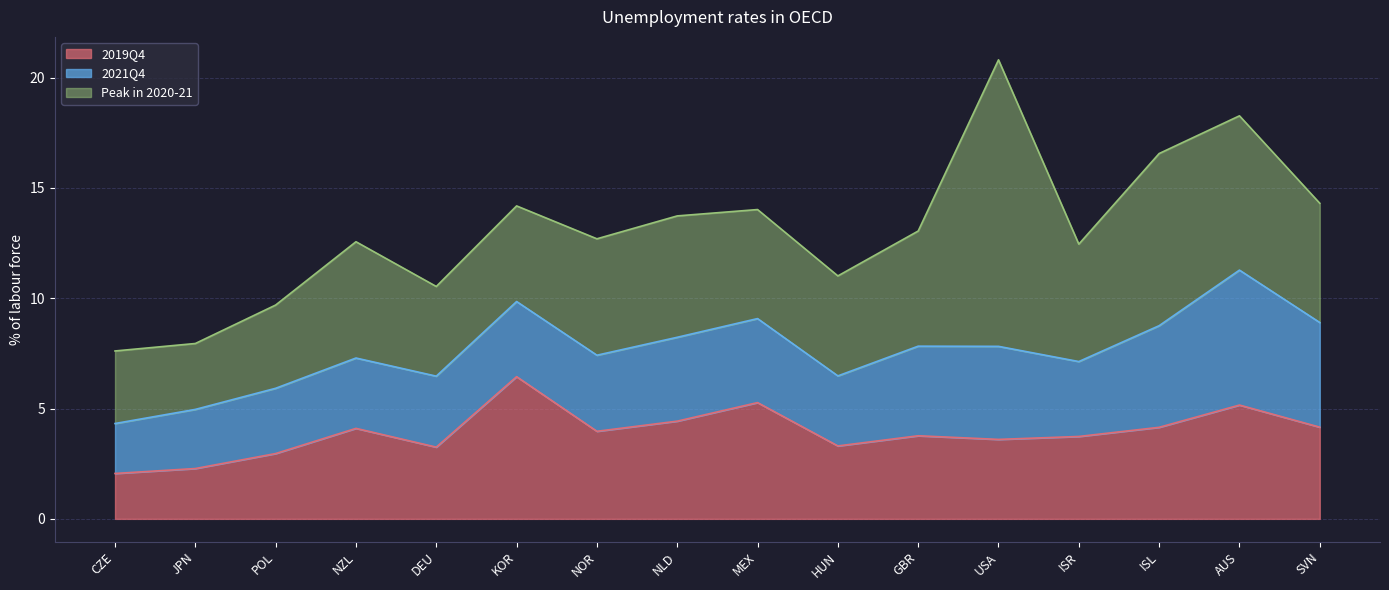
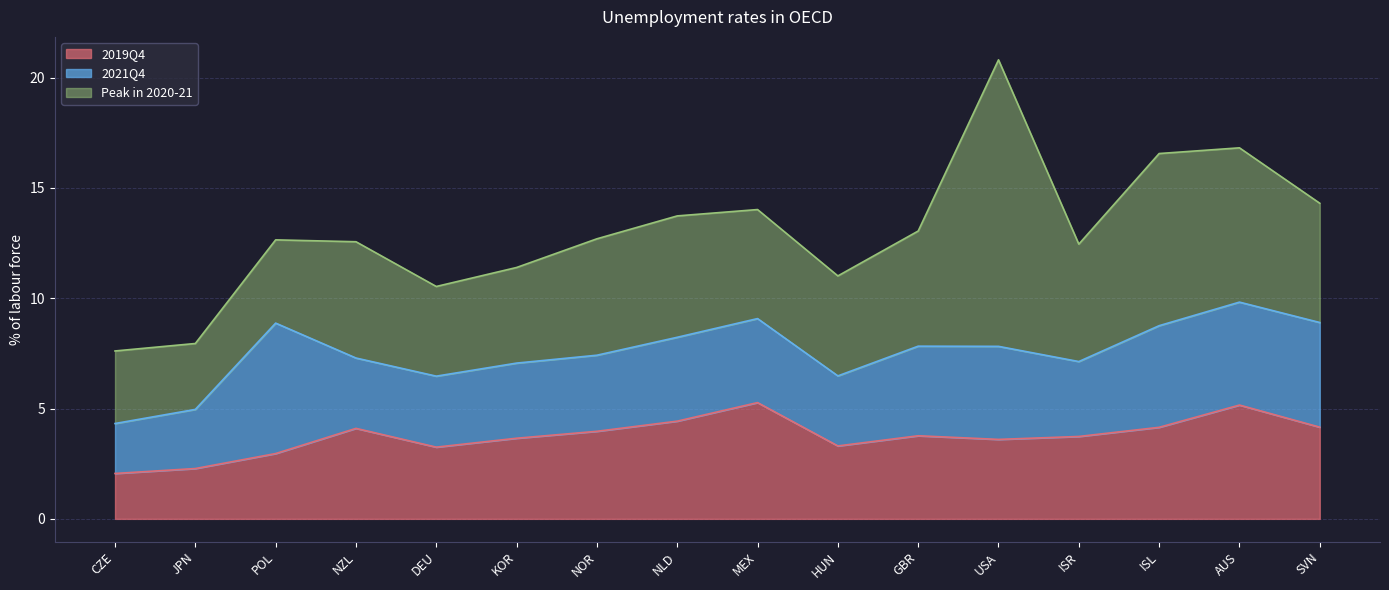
2021Q4, POL: 3.0 -> 5.9
2019Q4, KOR: 6.4 -> 3.7
2021Q4, AUS: 6.1 -> 4.7
